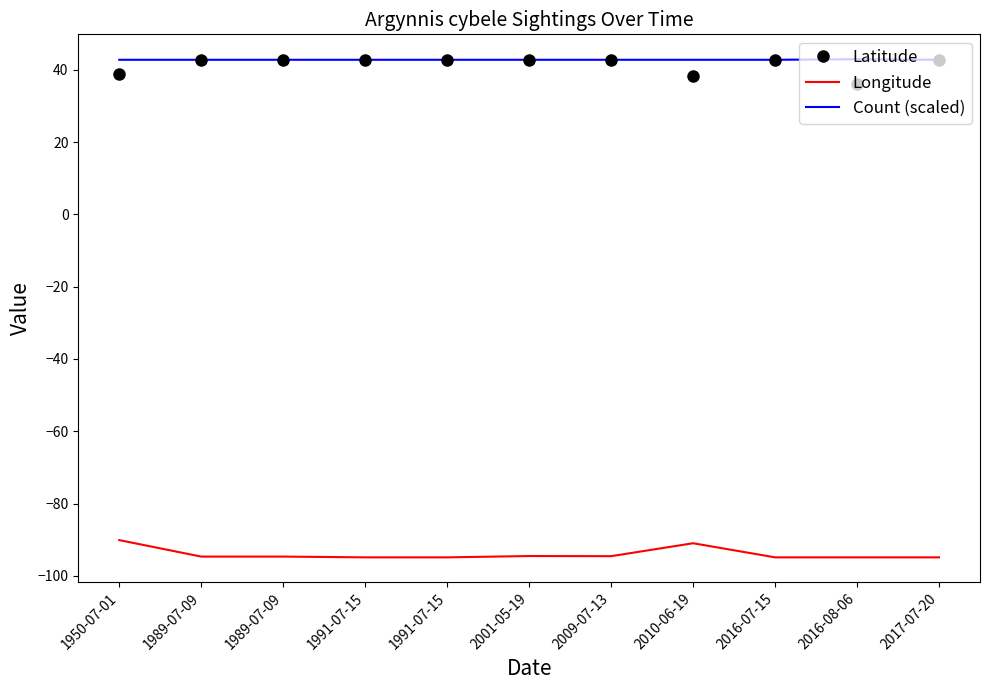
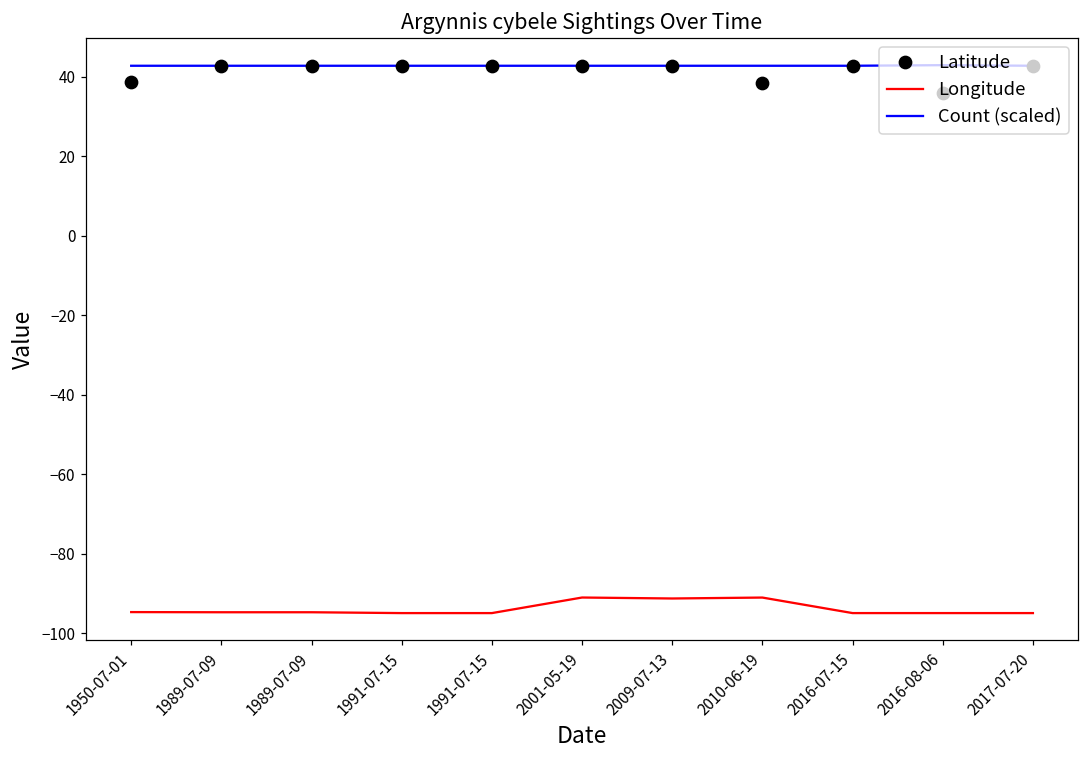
Longitude, 1950-07-01: -90 -> -95
Longitude, 2001-05-19: -95 -> -91
Longitude, 2009-07-13: -95 -> -91
